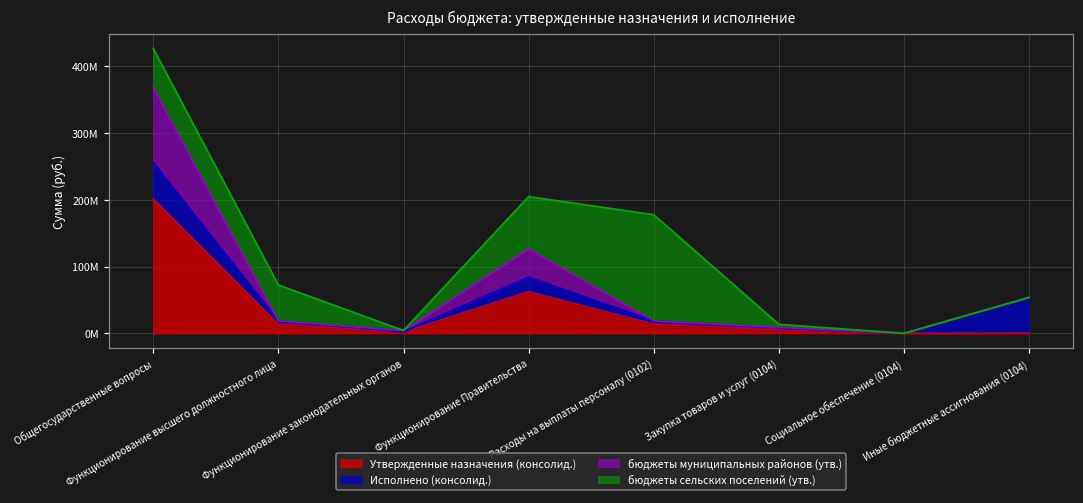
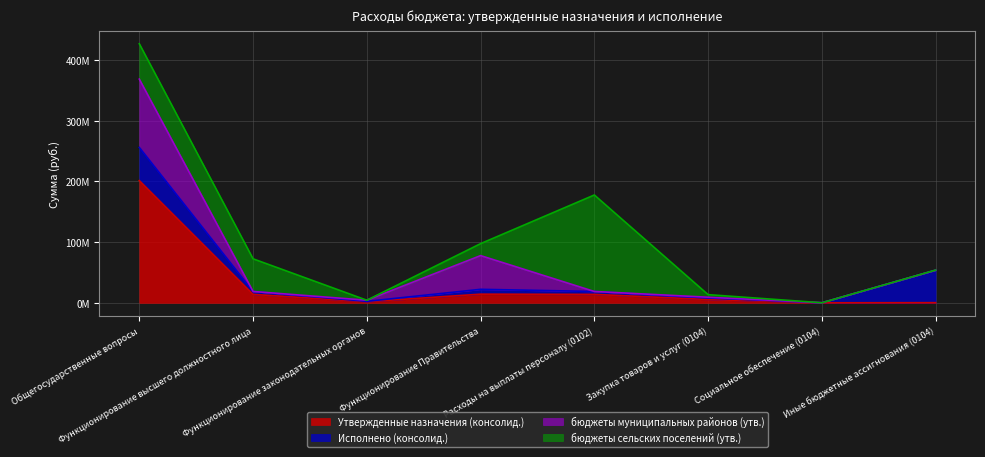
Утвержденные назначения (консолид.), Функционирование Правительства: 60000000 -> 10000000
Исполнено (консолид.), Функционирование Правительства: 20000000 -> 10000000
бюджеты муниципальных районов (утв.), Функционирование Правительства: 40000000 -> 60000000
бюджеты сельских поселений (утв.), Функционирование Правительства: 80000000 -> 20000000
